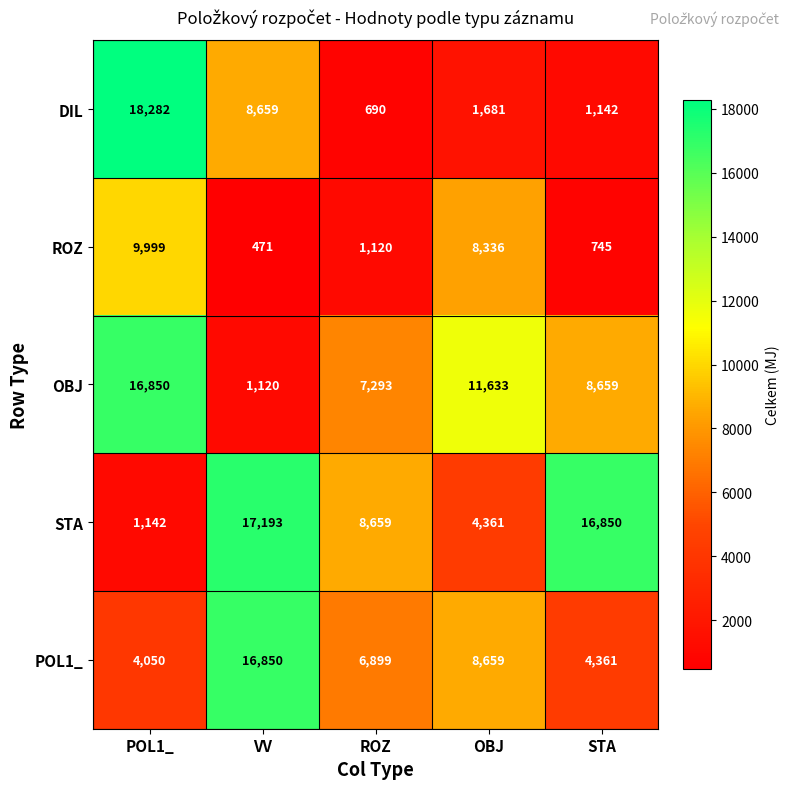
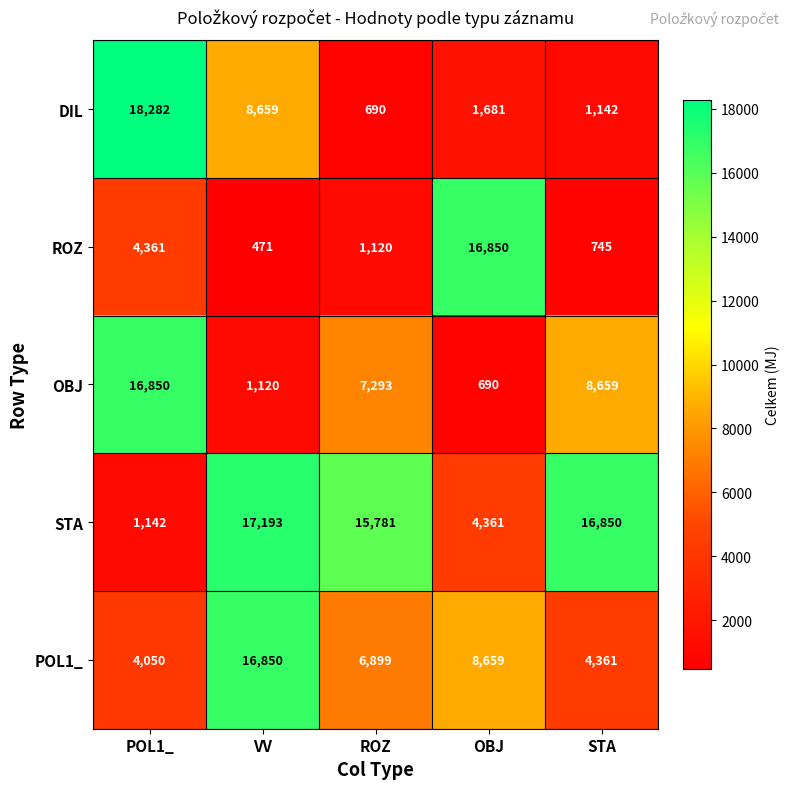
ROZ, POL1_: 9,999 -> 4,361
ROZ, OBJ: 8,336 -> 16,850
OBJ, OBJ: 11,633 -> 690
STA, ROZ: 8,659 -> 15,781
